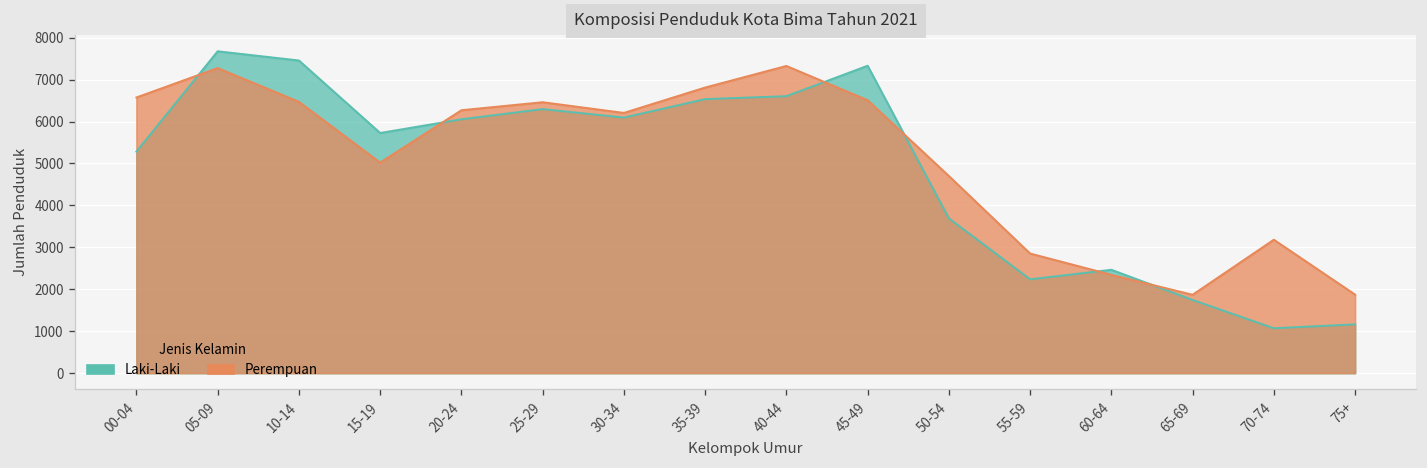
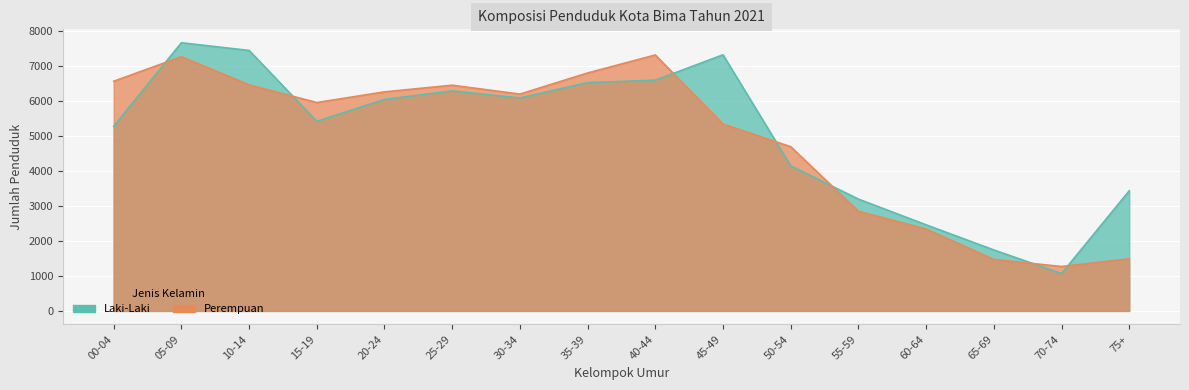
Laki-Laki, 15-19: 5700 -> 5400
Perempuan, 15-19: 5000 -> 6000
Perempuan, 45-49: 6500 -> 5300
Laki-Laki, 50-54: 3700 -> 4200
Laki-Laki, 55-59: 2200 -> 3200
Perempuan, 65-69: 1900 -> 1500
Perempuan, 70-74: 3200 -> 1300
Laki-Laki, 75+: 1200 -> 3400
Perempuan, 75+: 1900 -> 1500
